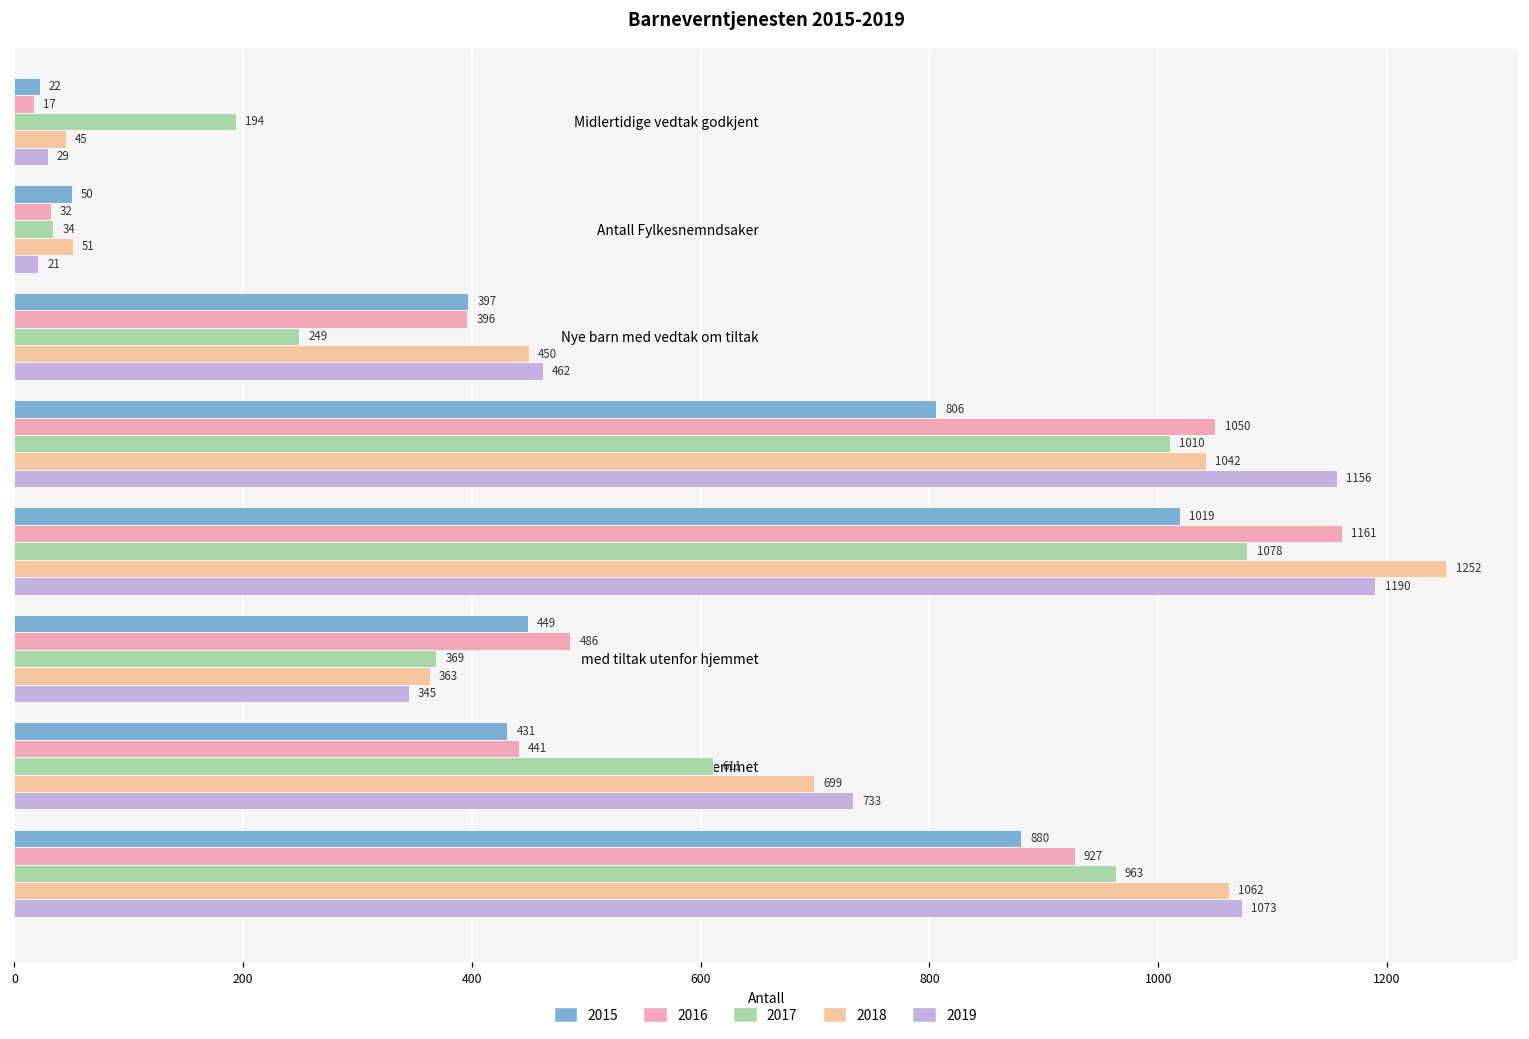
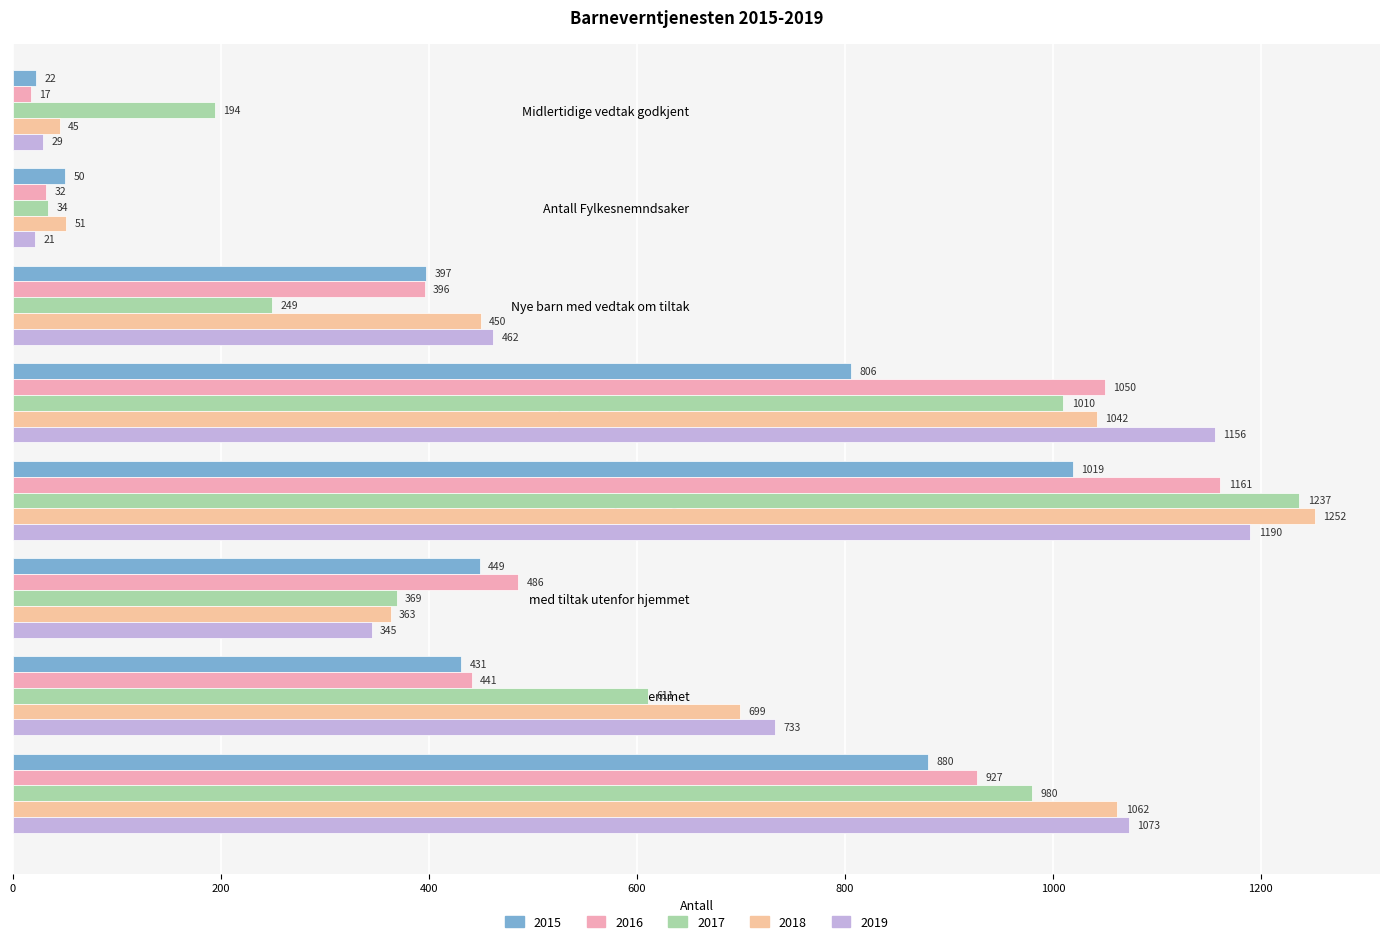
2017, Nye meldinger: 1078 -> 1237
2017, Alle barn med tiltak: 963 -> 980
